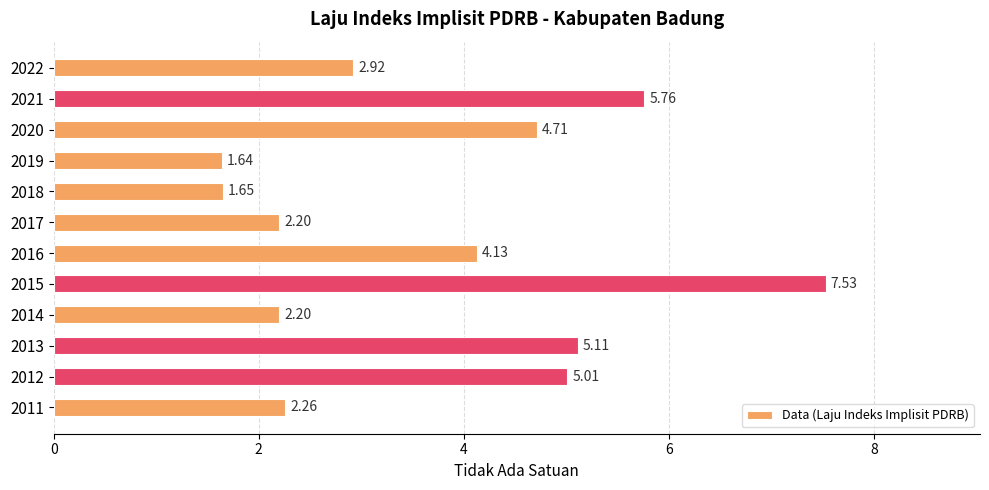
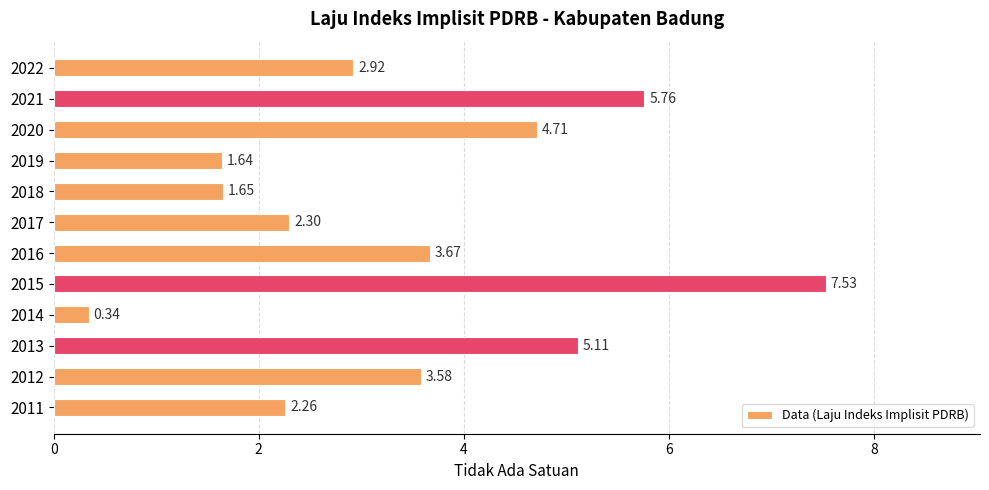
2017: 2.20 -> 2.30
2016: 4.13 -> 3.67
2014: 2.20 -> 0.34
2012: 5.01 -> 3.58
